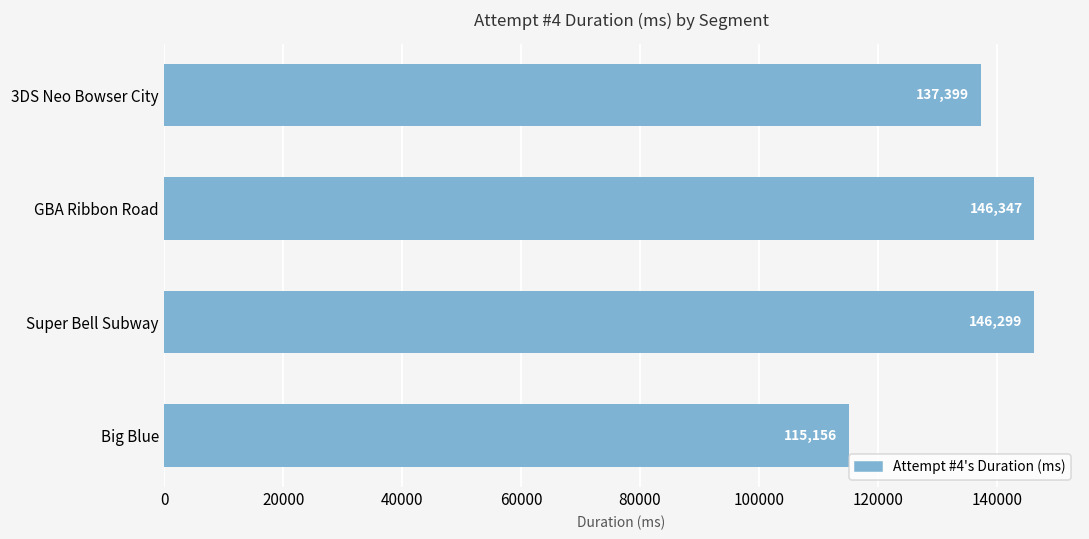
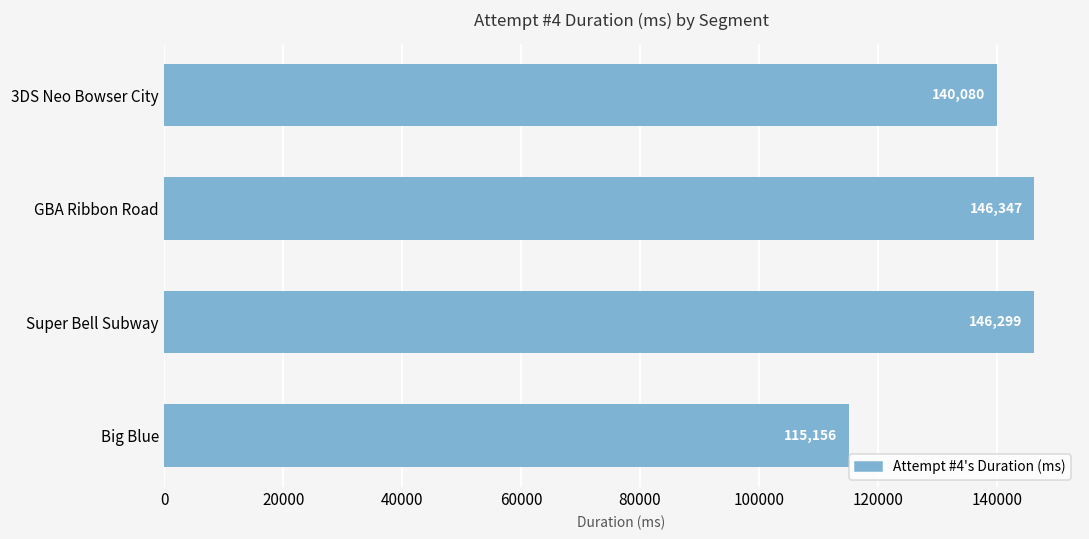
3DS Neo Bowser City: 137,399 -> 140,080
